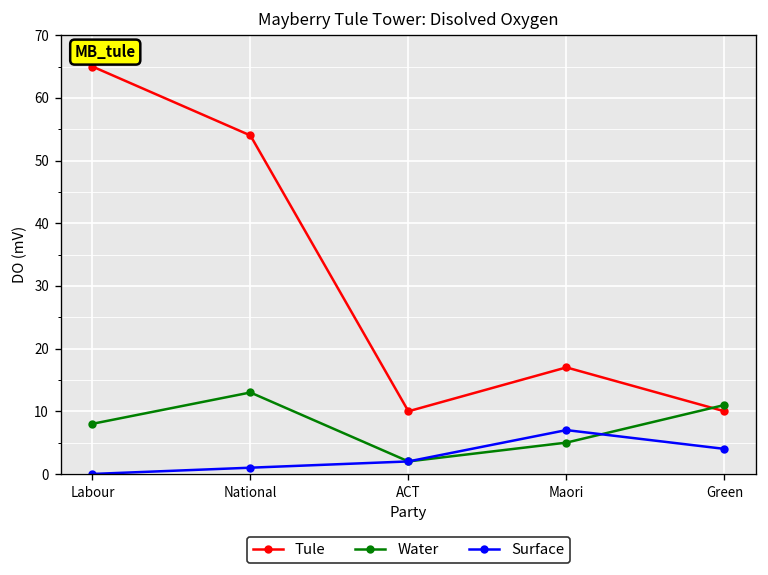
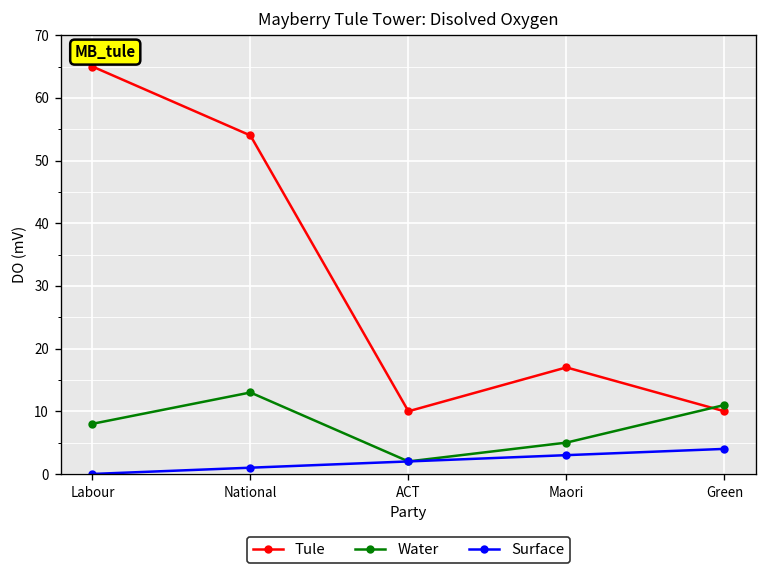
Surface, Maori: 7 -> 3
